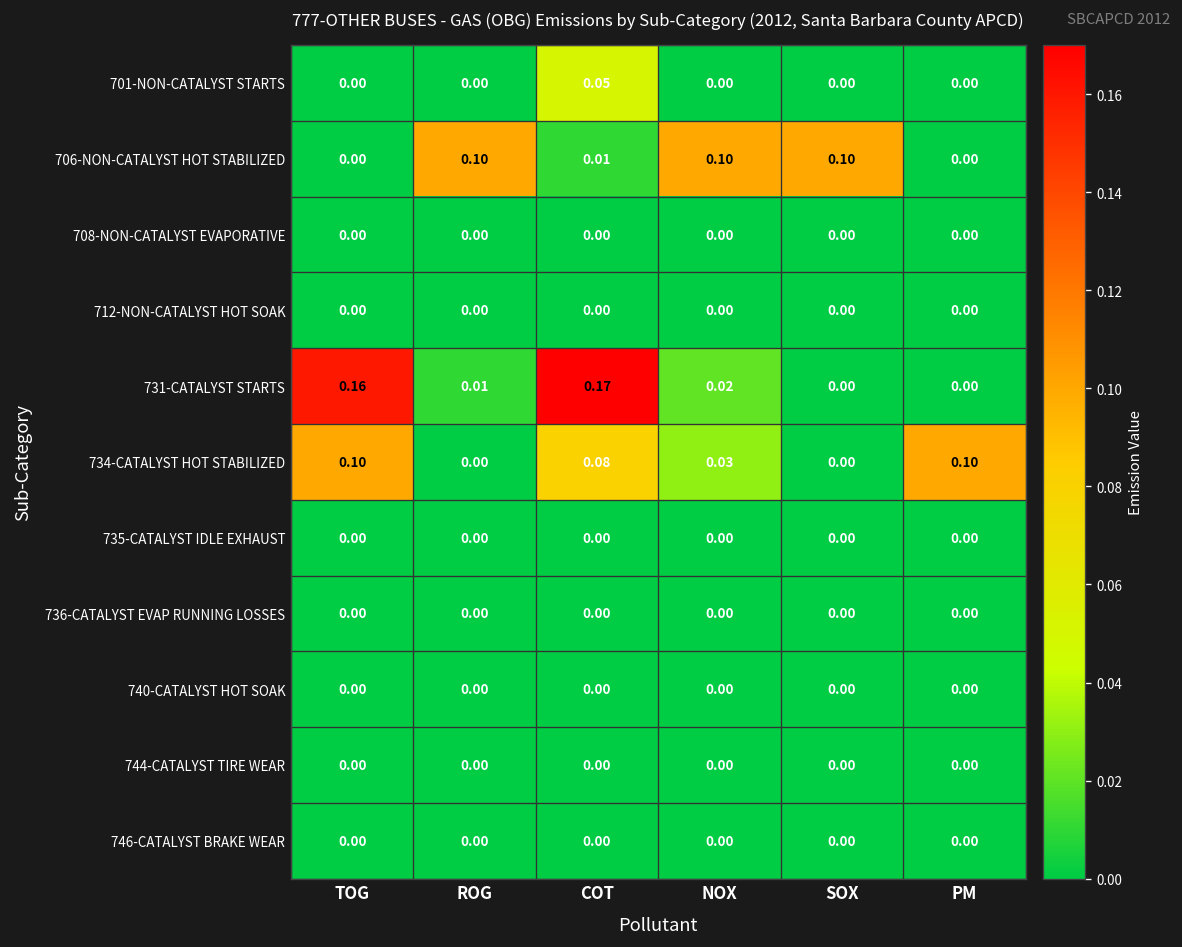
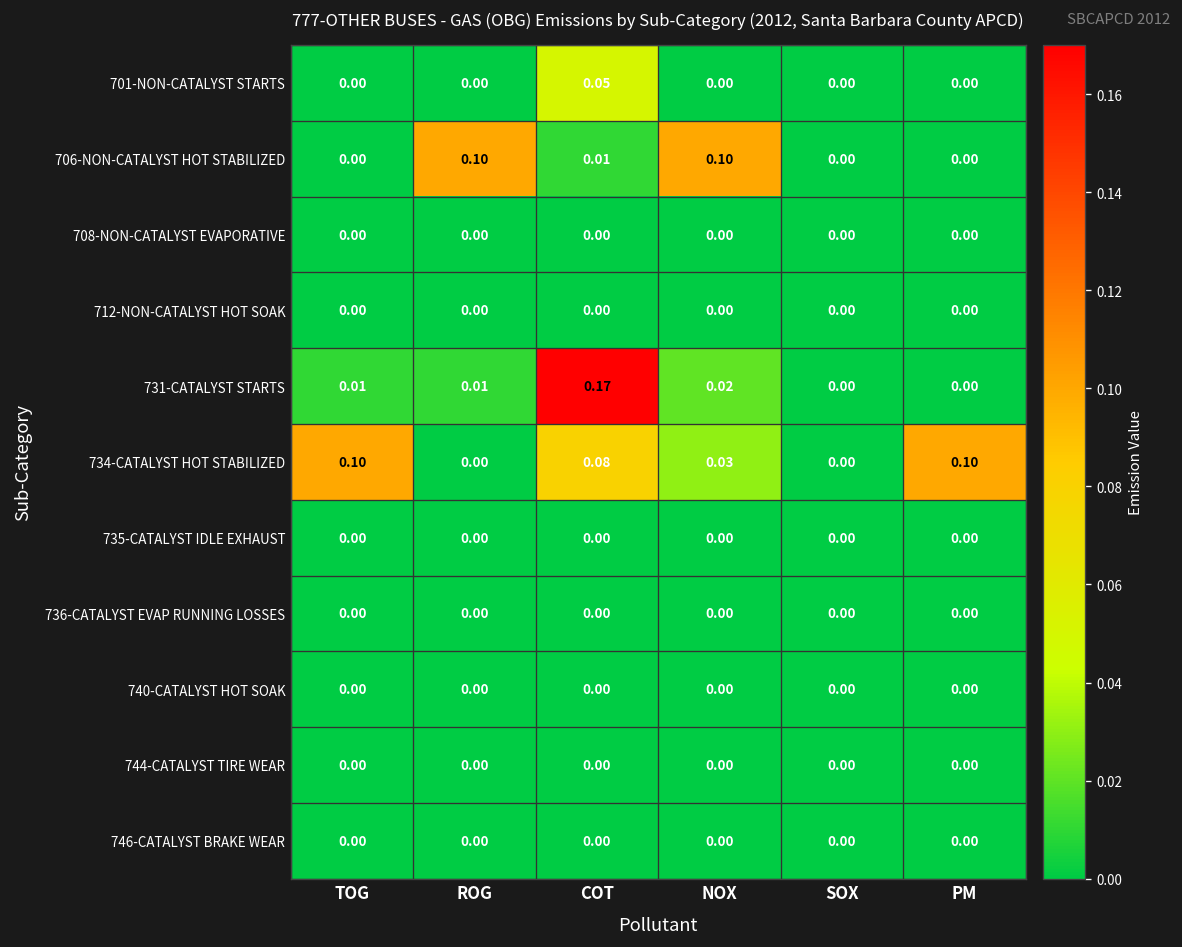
706-NON-CATALYST HOT STABILIZED, SOX: 0.10 -> 0.00
731-CATALYST STARTS, TOG: 0.16 -> 0.01
